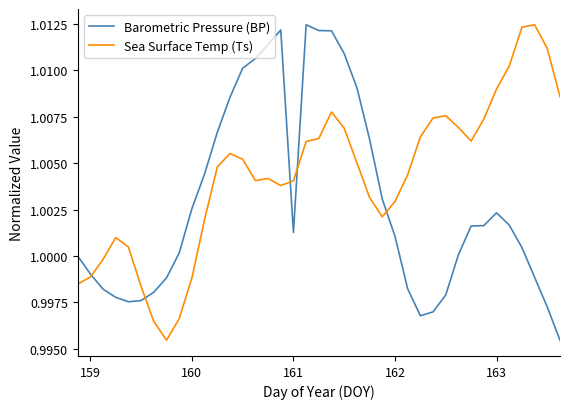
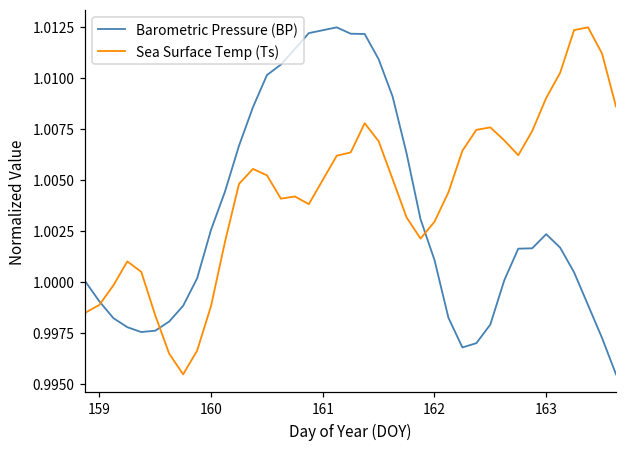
Barometric Pressure (BP), 161: 1.0013 -> 1.0123
Sea Surface Temp (Ts), 161: 1.0040 -> 1.0050
